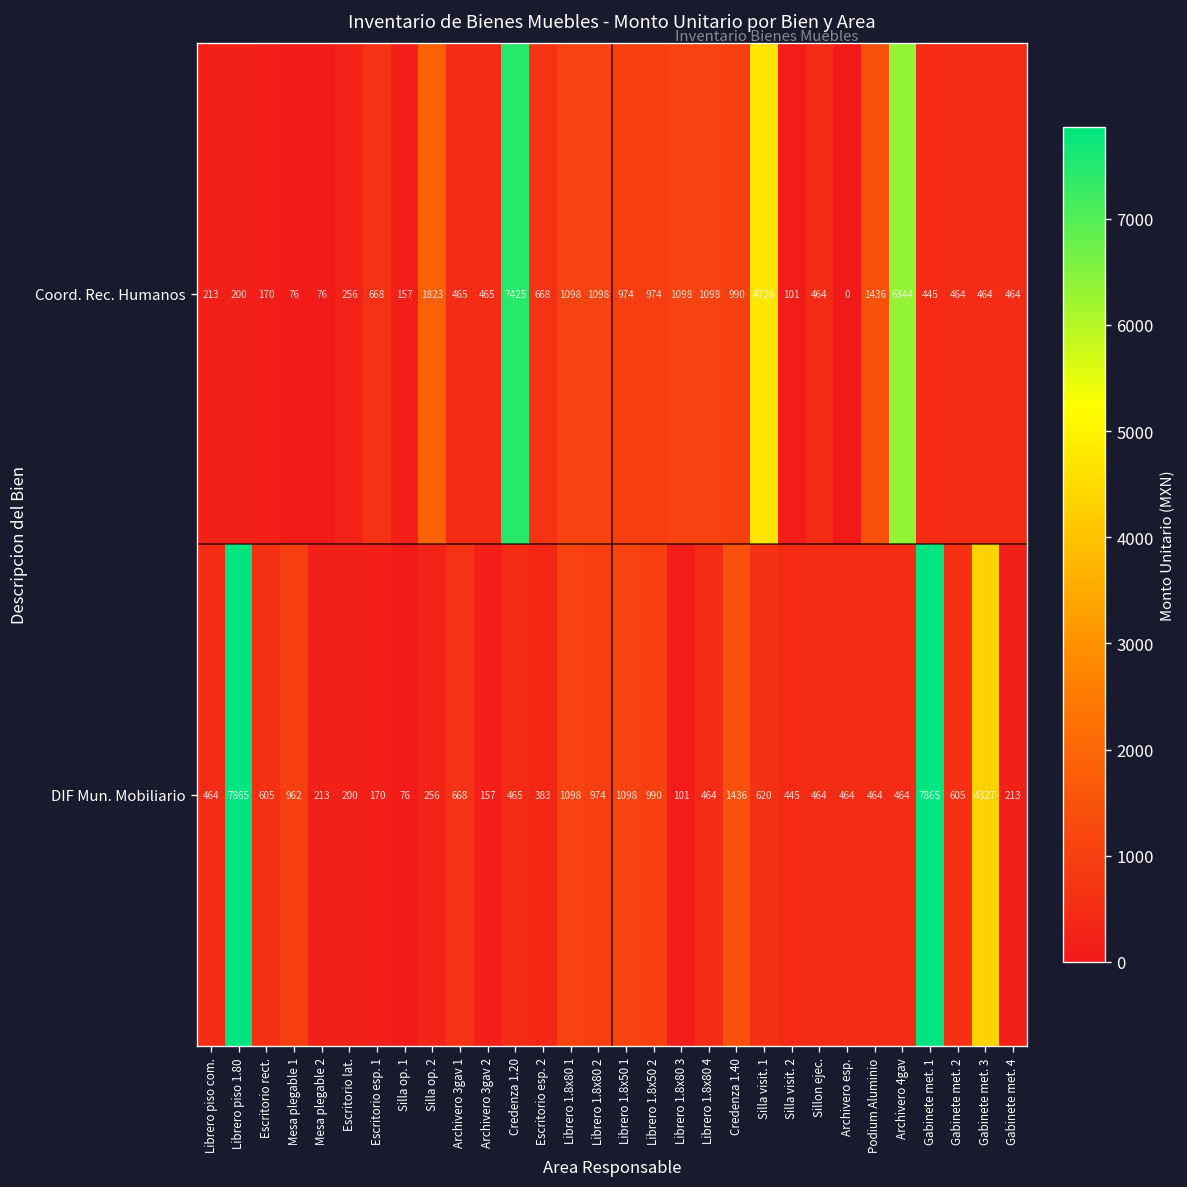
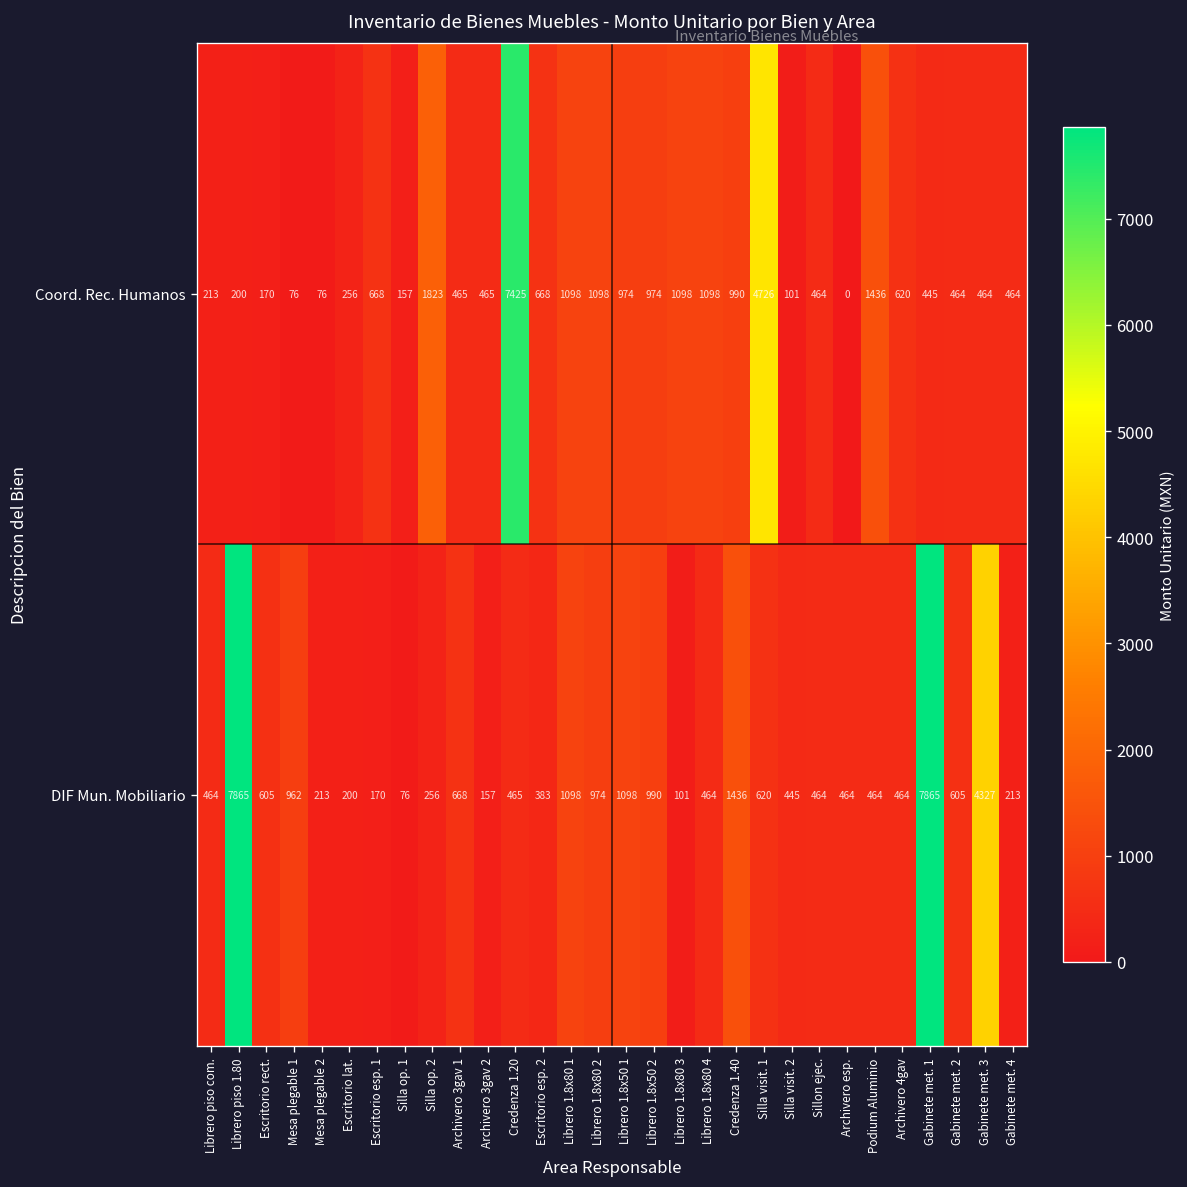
Coord. Rec. Humanos, Archivero 4gav: 6344 -> 620
